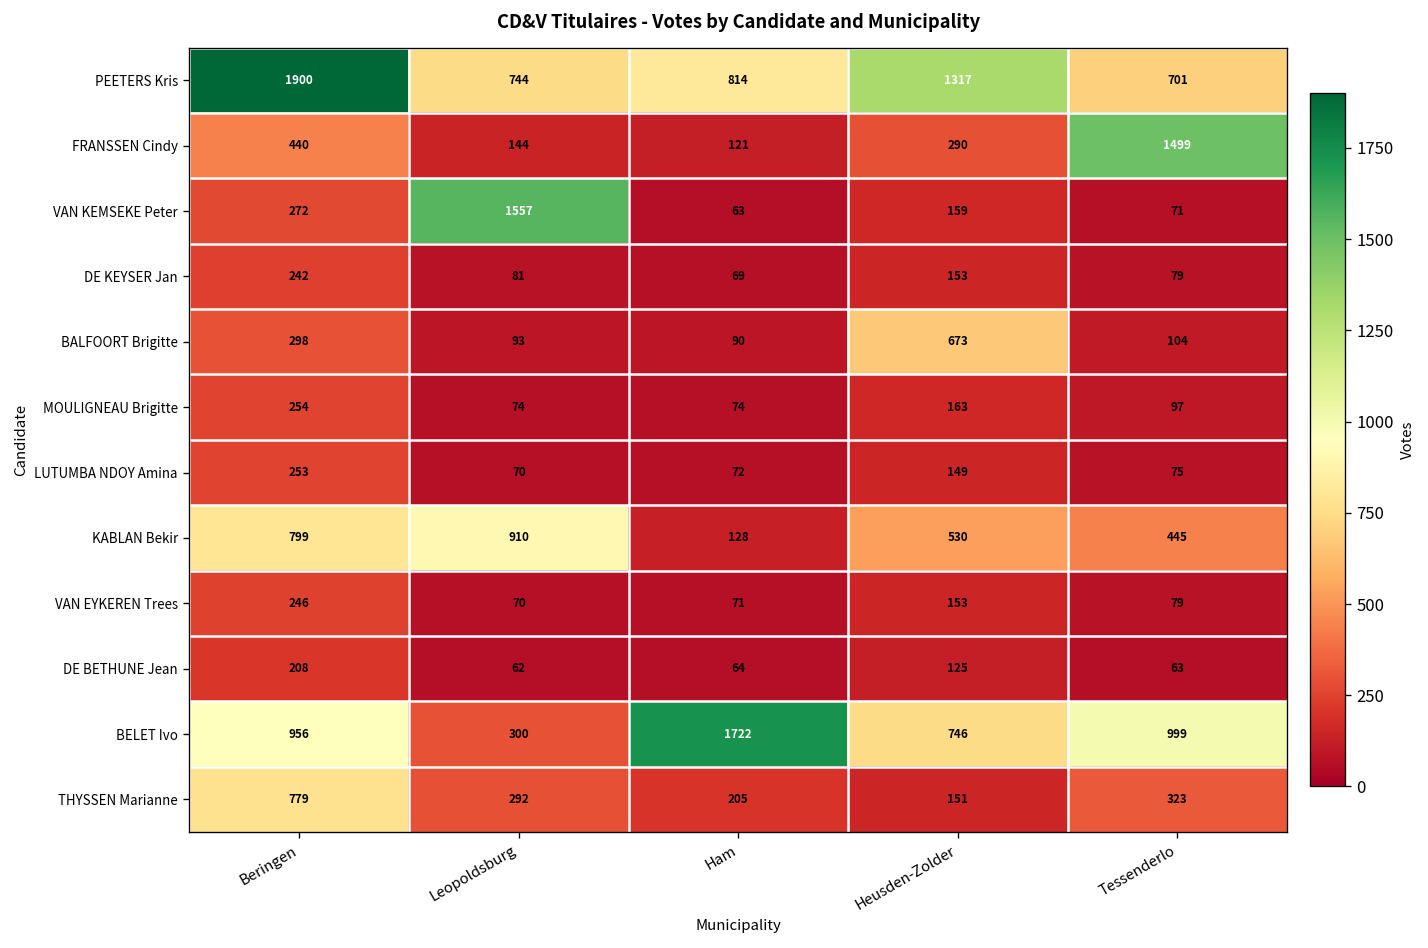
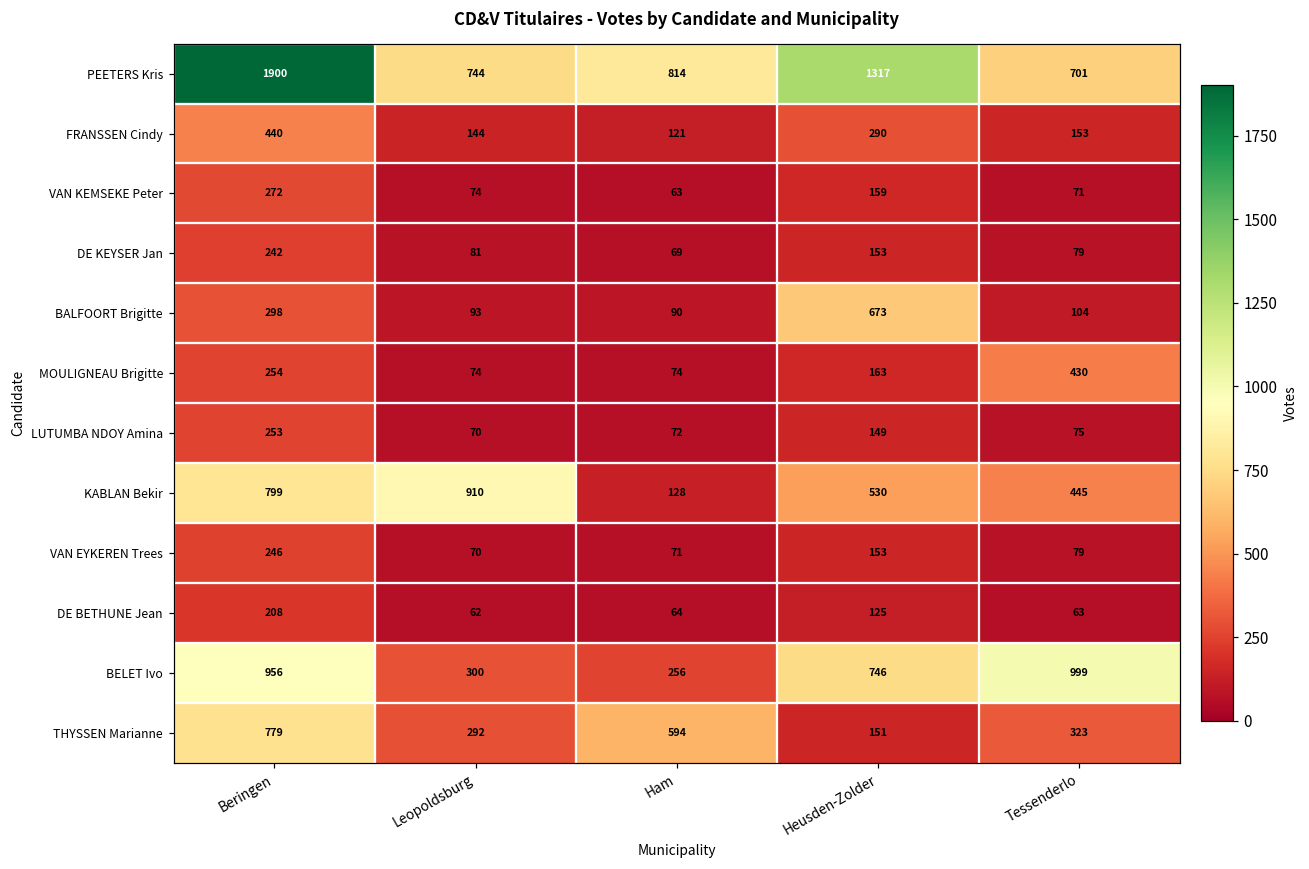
FRANSSEN Cindy, Tessenderlo: 1499 -> 153
VAN KEMSEKE Peter, Leopoldsburg: 1557 -> 74
MOULIGNEAU Brigitte, Tessenderlo: 97 -> 430
BELET Ivo, Ham: 1722 -> 256
THYSSEN Marianne, Ham: 205 -> 594
